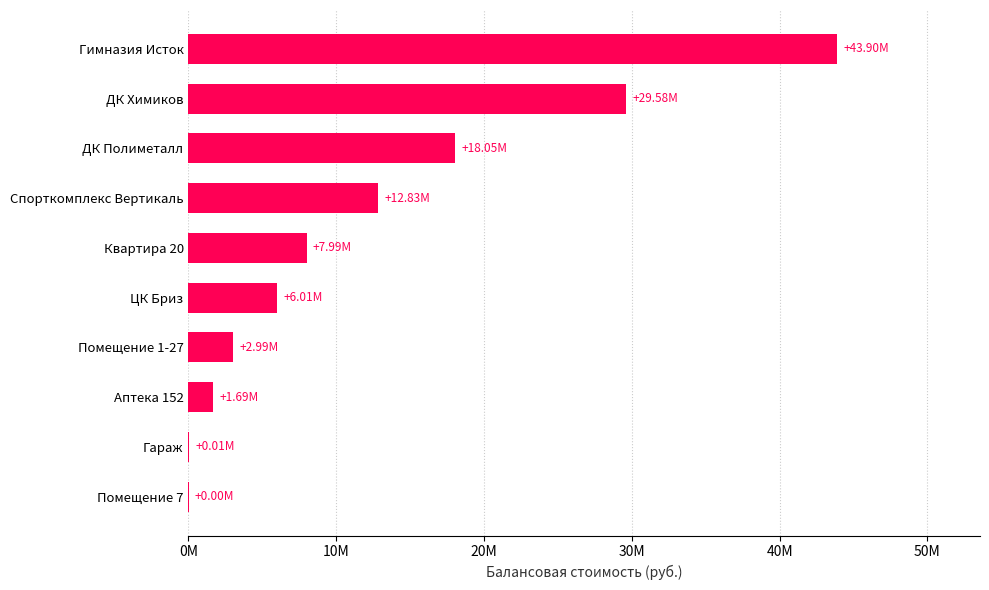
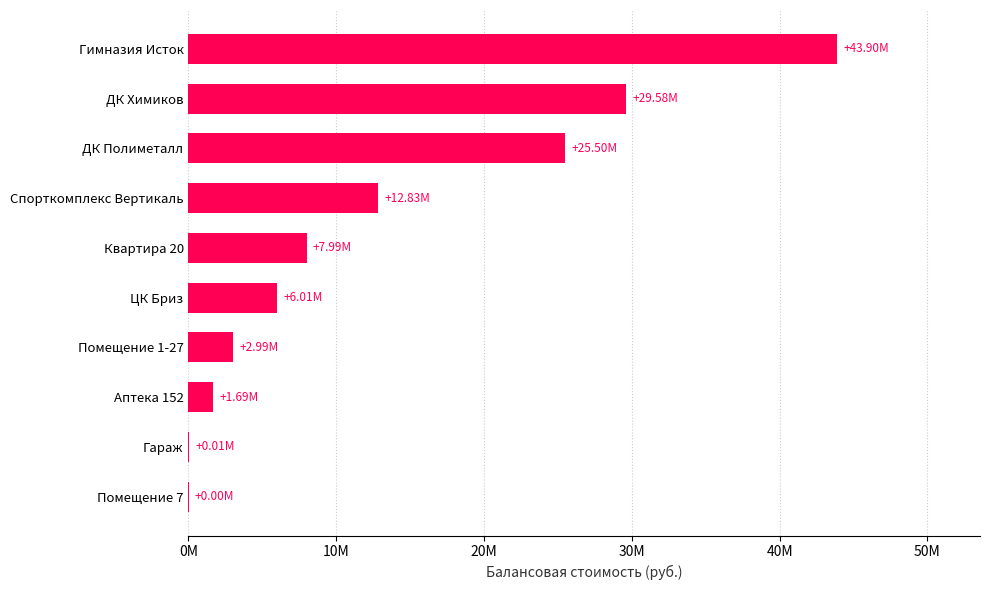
ДК Полиметалл: +18.05M -> +25.50M
